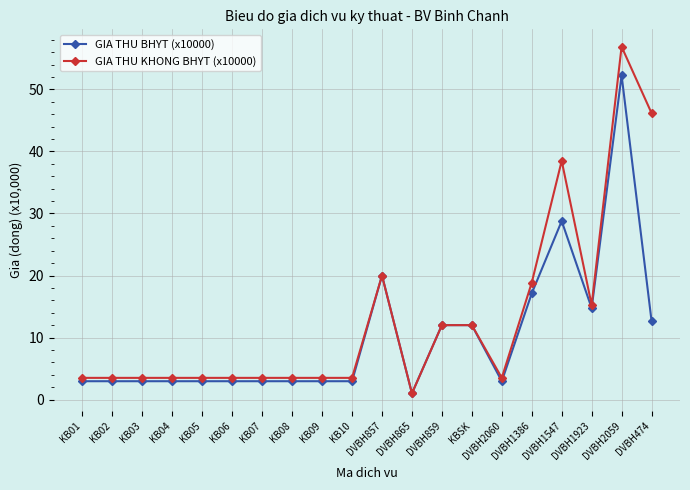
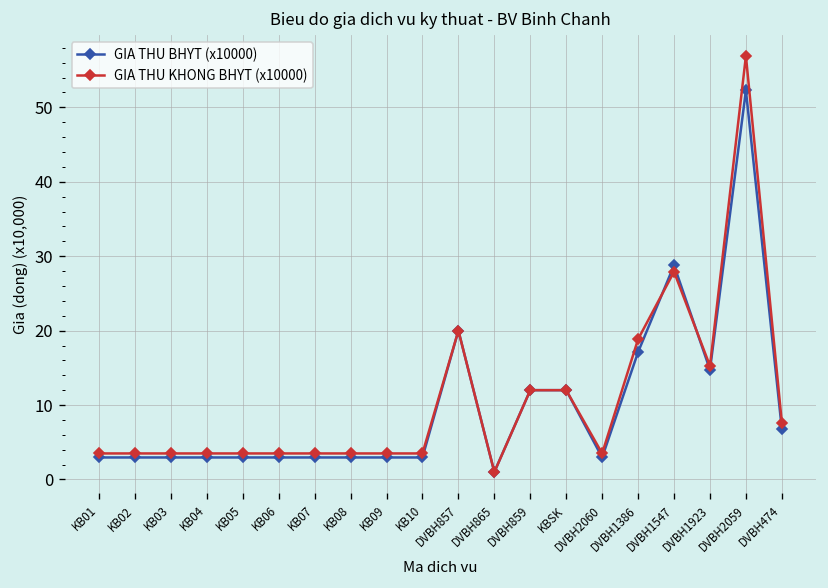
GIA THU KHONG BHYT (x10000), DVBH1547: 38 -> 28
GIA THU BHYT (x10000), DVBH474: 13 -> 7
GIA THU KHONG BHYT (x10000), DVBH474: 46 -> 8
